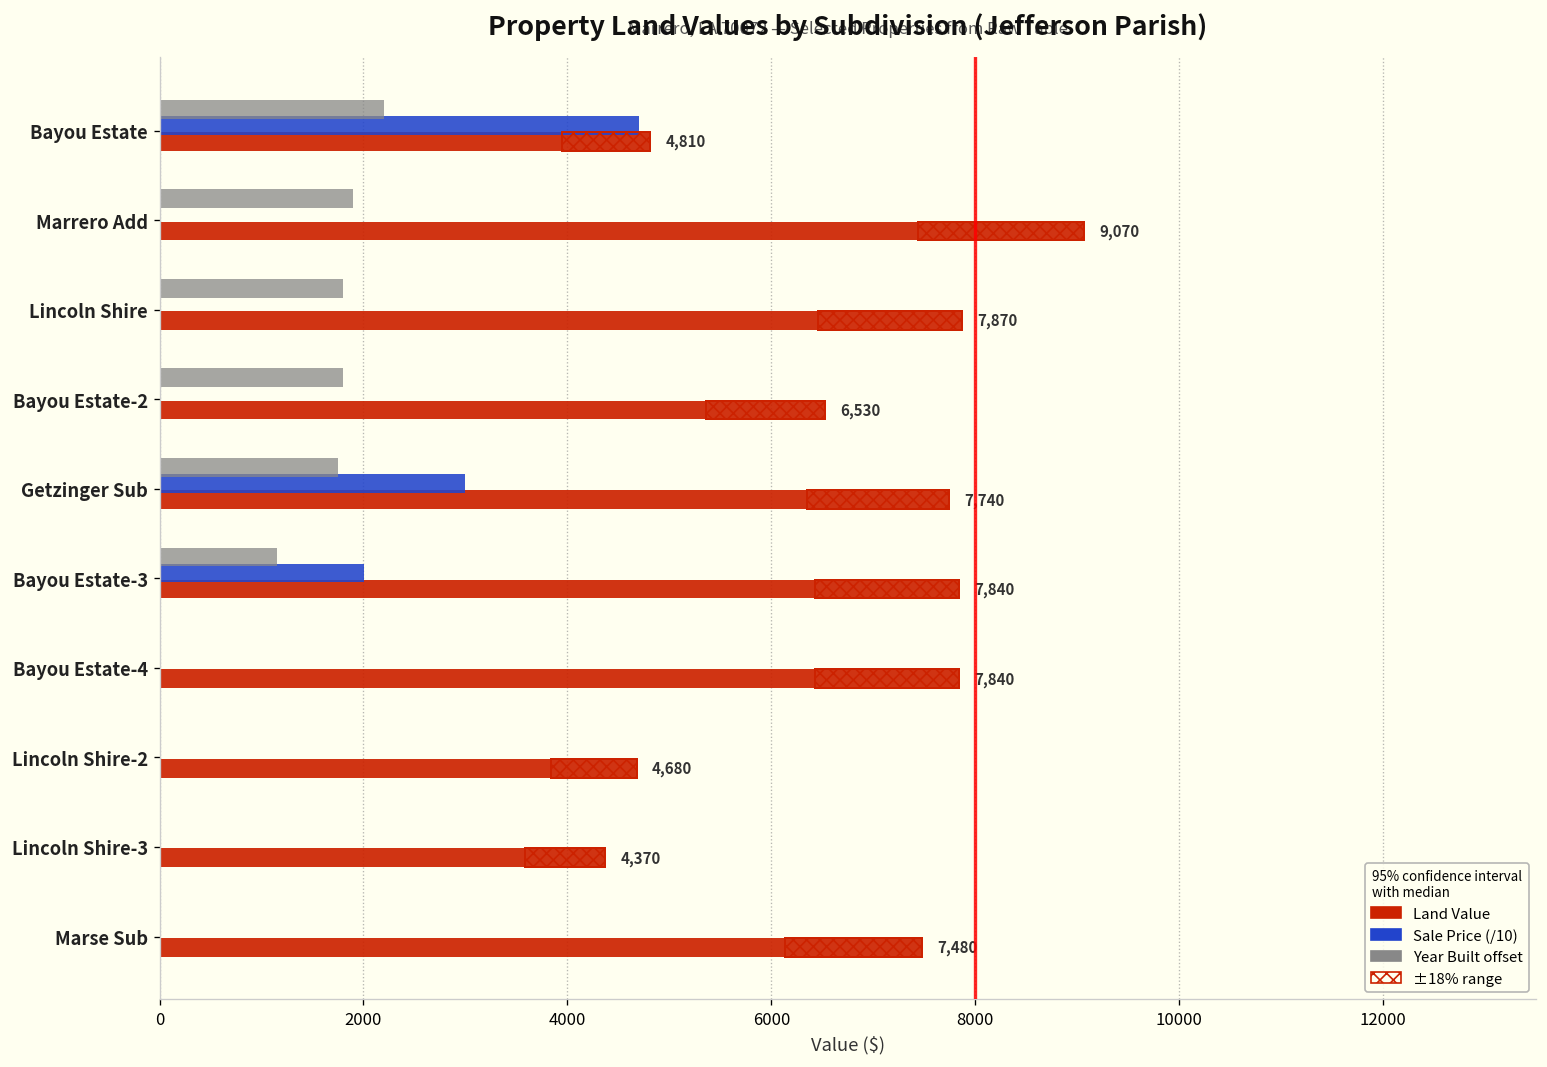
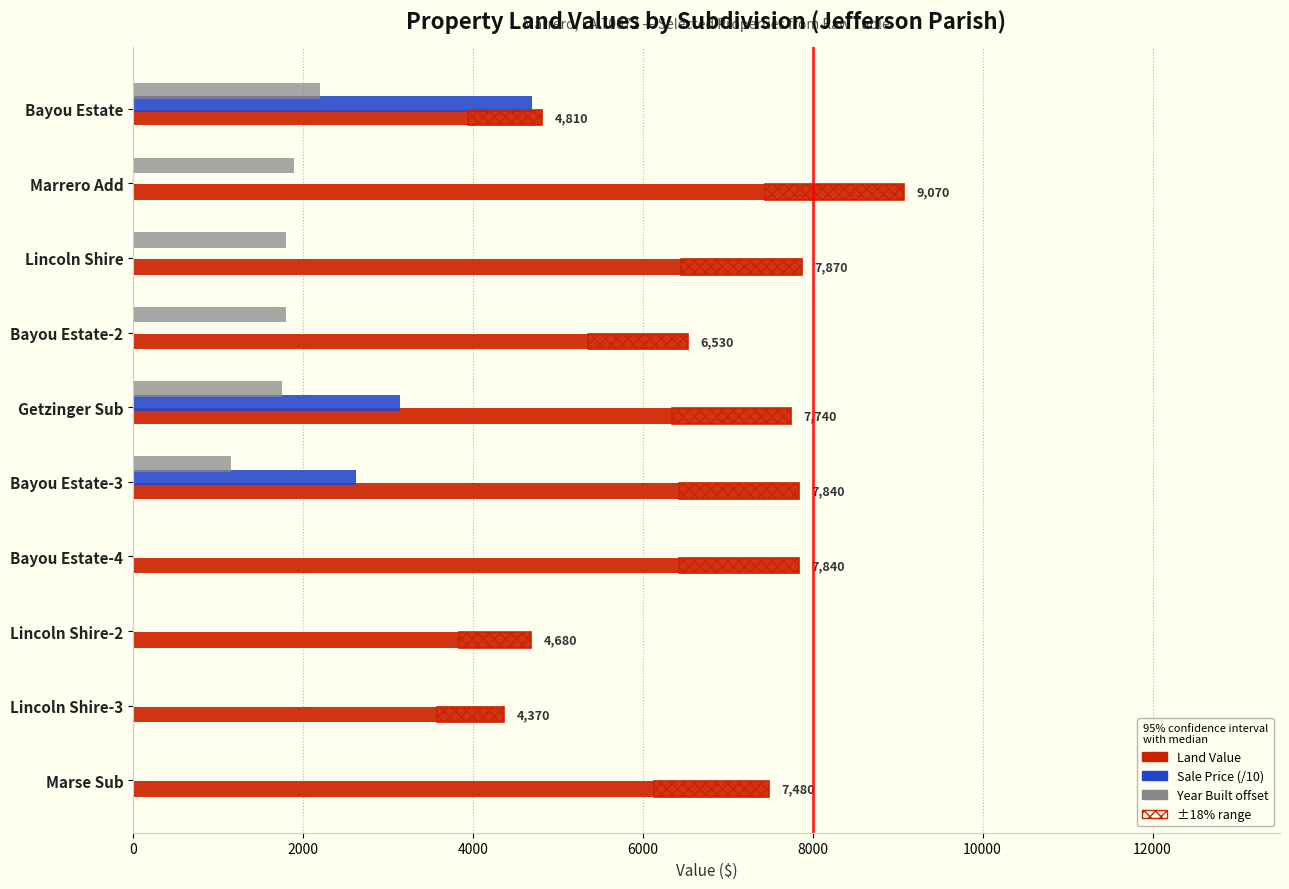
Sale Price (/10), Getzinger Sub: 3000 -> 3100
Sale Price (/10), Bayou Estate-3: 2000 -> 2600
